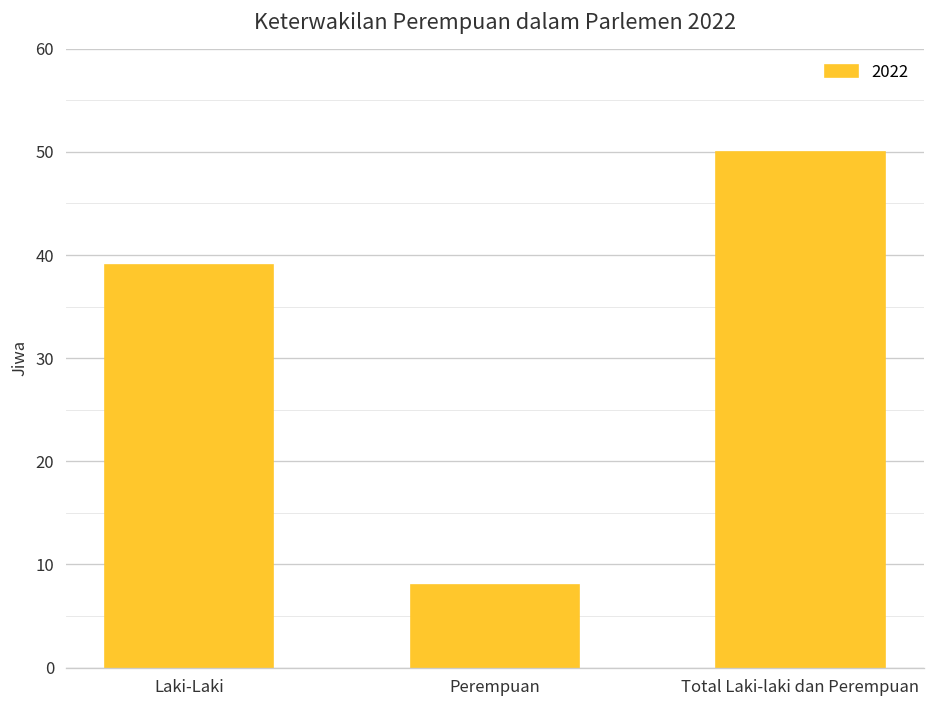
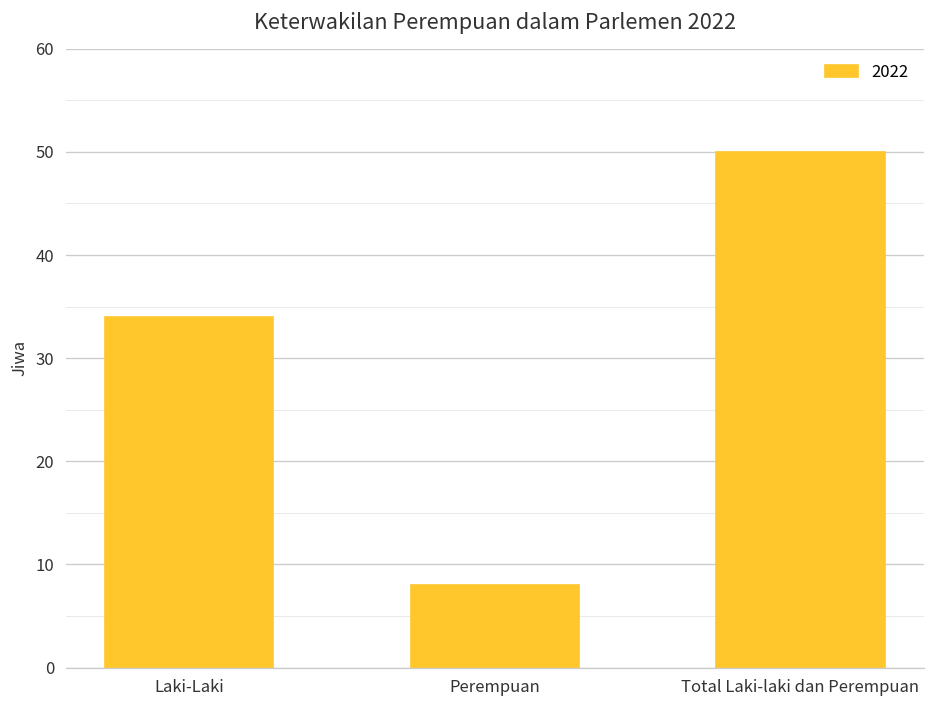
Laki-Laki: 39 -> 34
